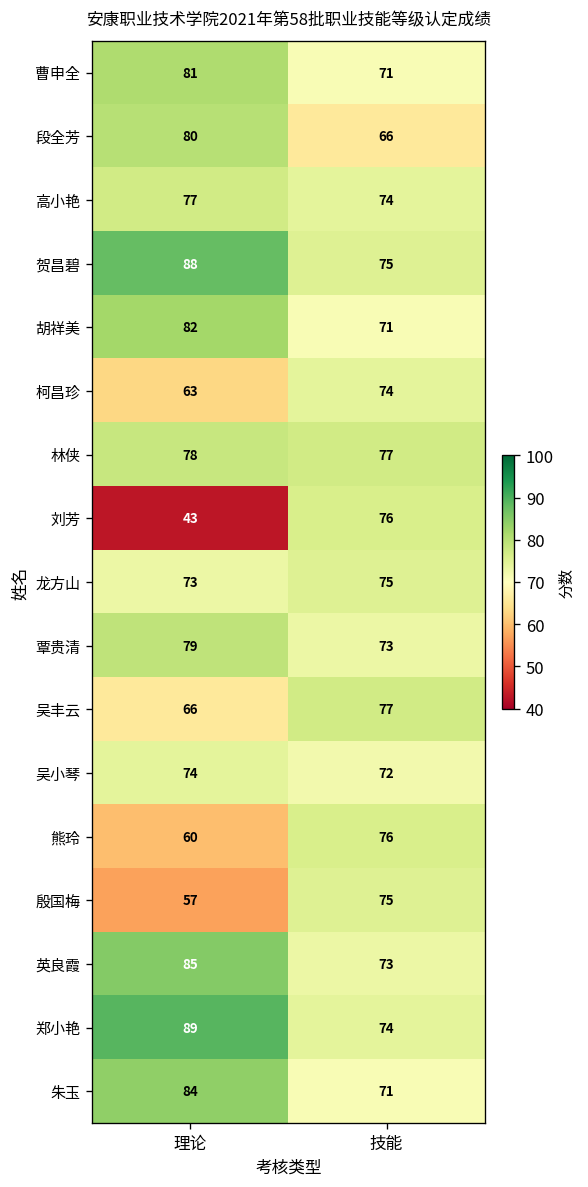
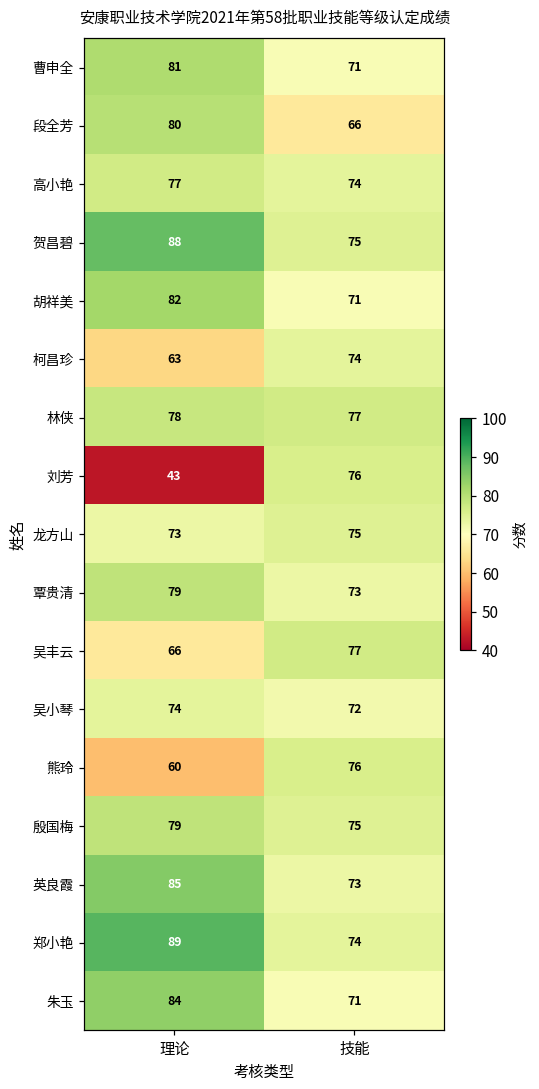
殷国梅, 理论: 57 -> 79
